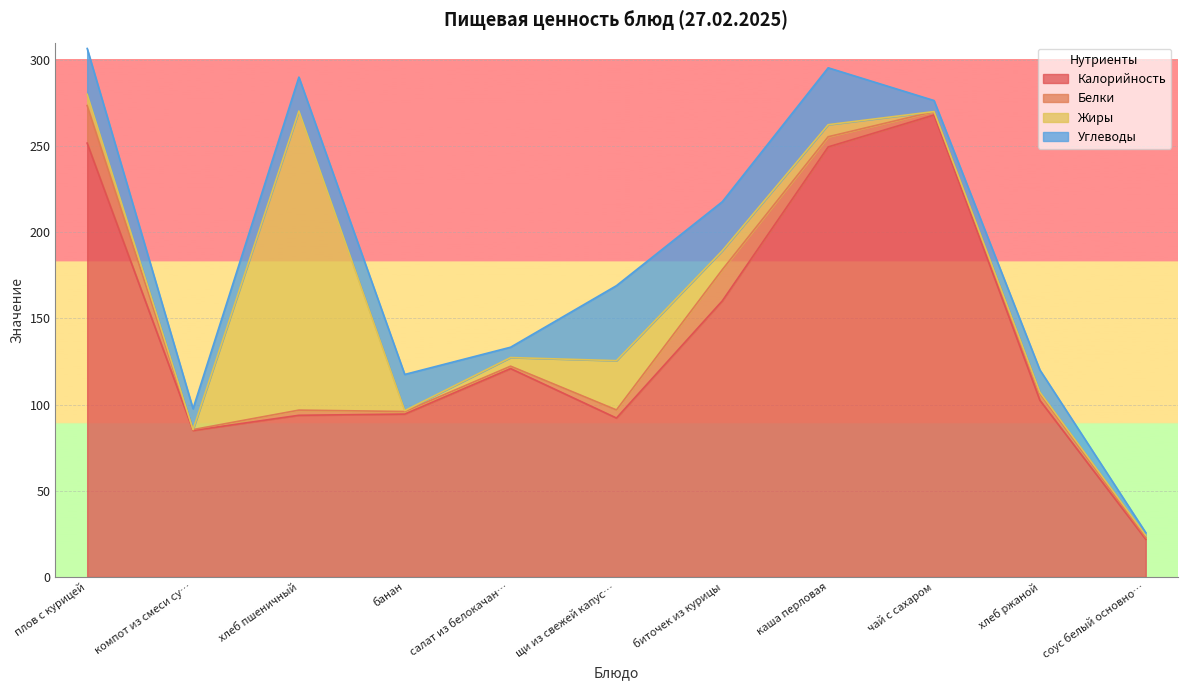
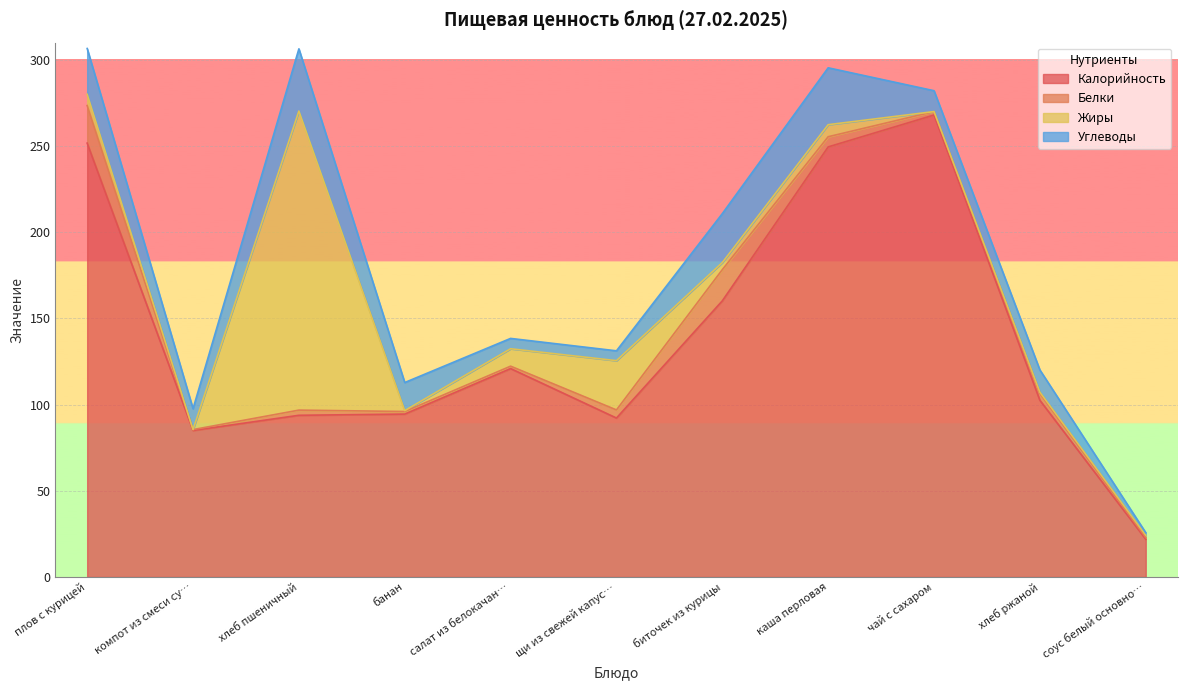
Углеводы, хлеб пшеничный: 20 -> 36
Углеводы, банан: 21 -> 16
Жиры, салат из белокачан…: 5 -> 10
Углеводы, щи из свежей капус…: 44 -> 6
Жиры, биточек из курицы: 11 -> 4
Углеводы, чай с сахаром: 6 -> 12
